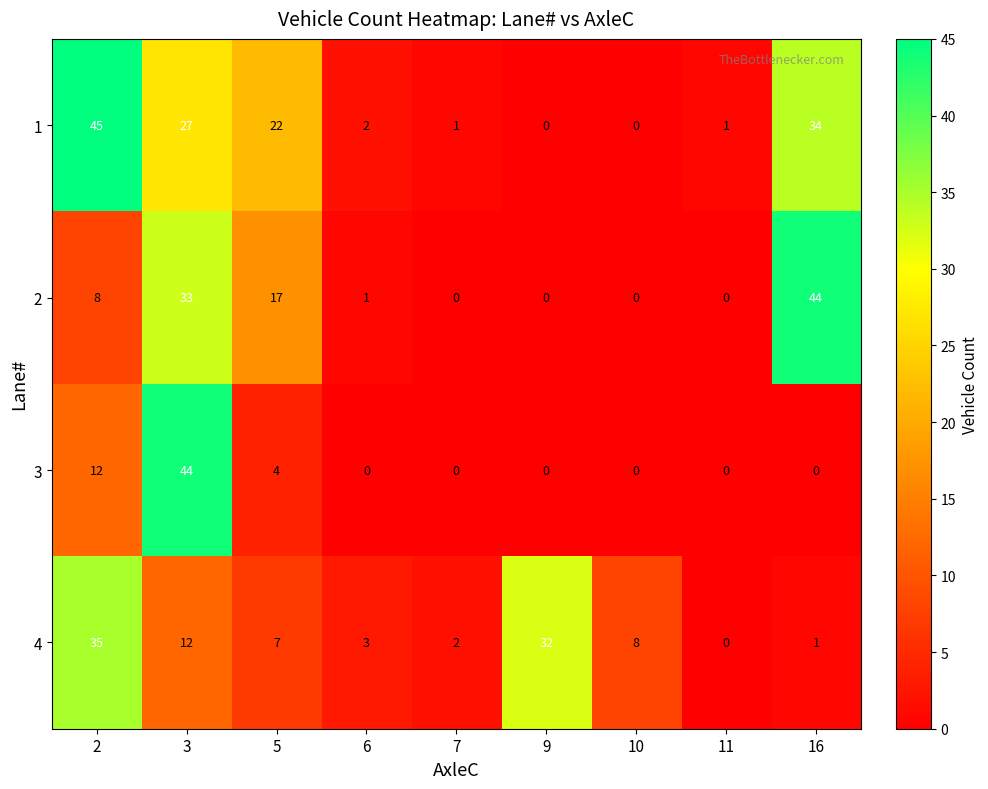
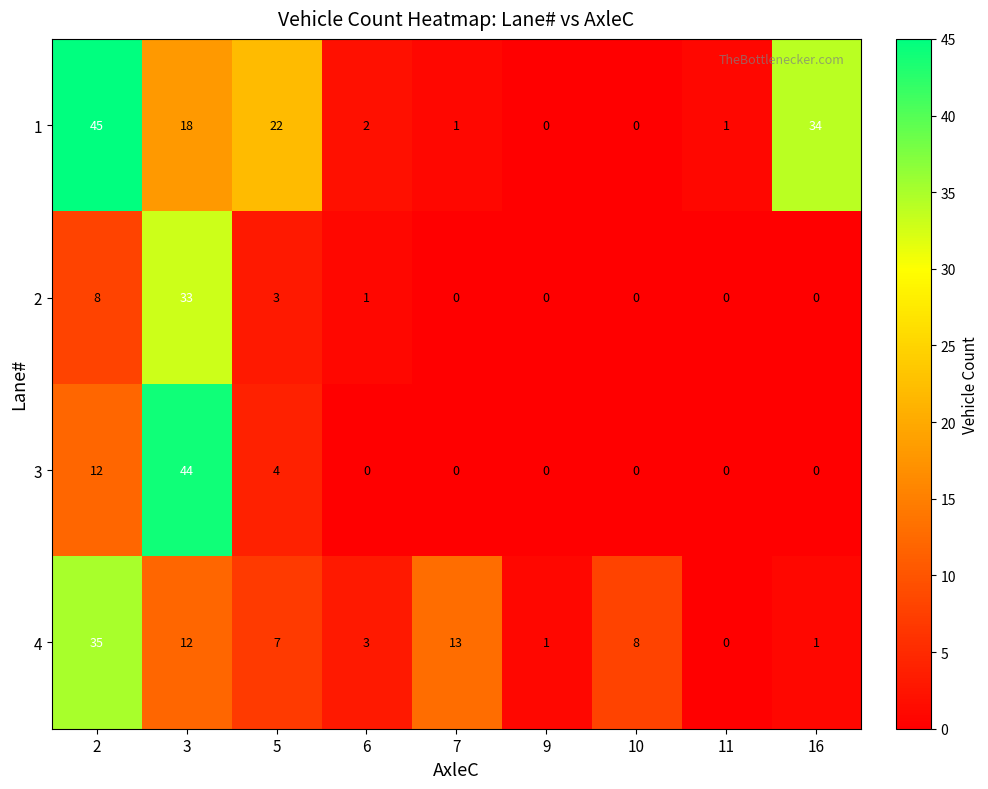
1, 3: 27 -> 18
2, 5: 17 -> 3
2, 16: 44 -> 0
4, 7: 2 -> 13
4, 9: 32 -> 1
